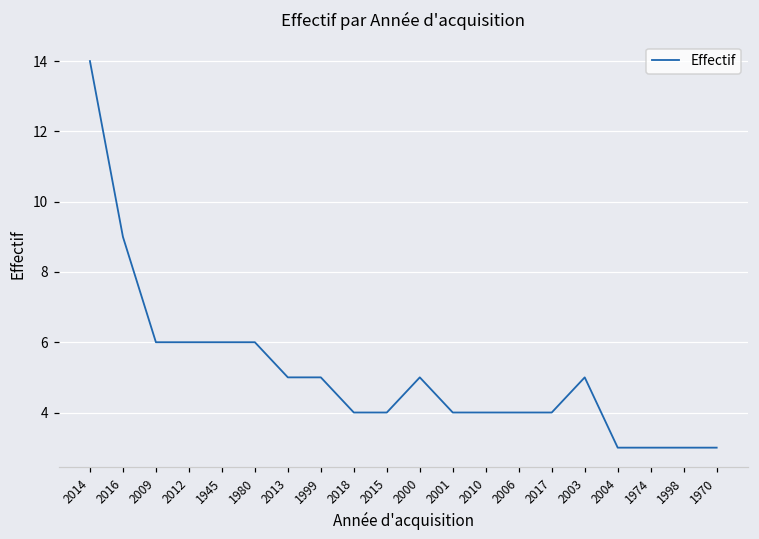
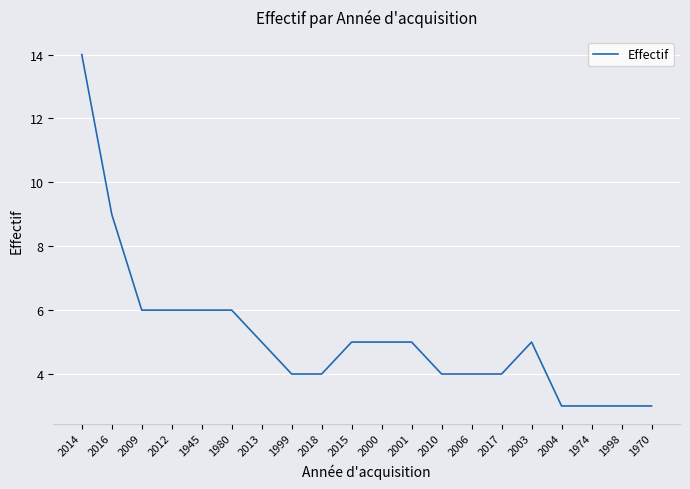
1999: 5 -> 4
2015: 4 -> 5
2001: 4 -> 5
